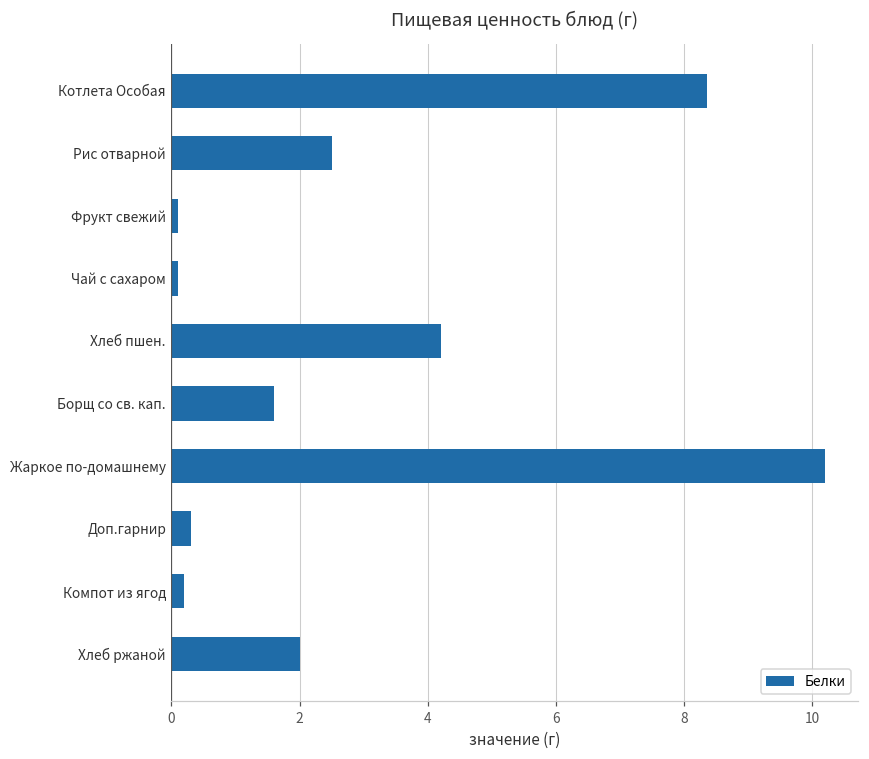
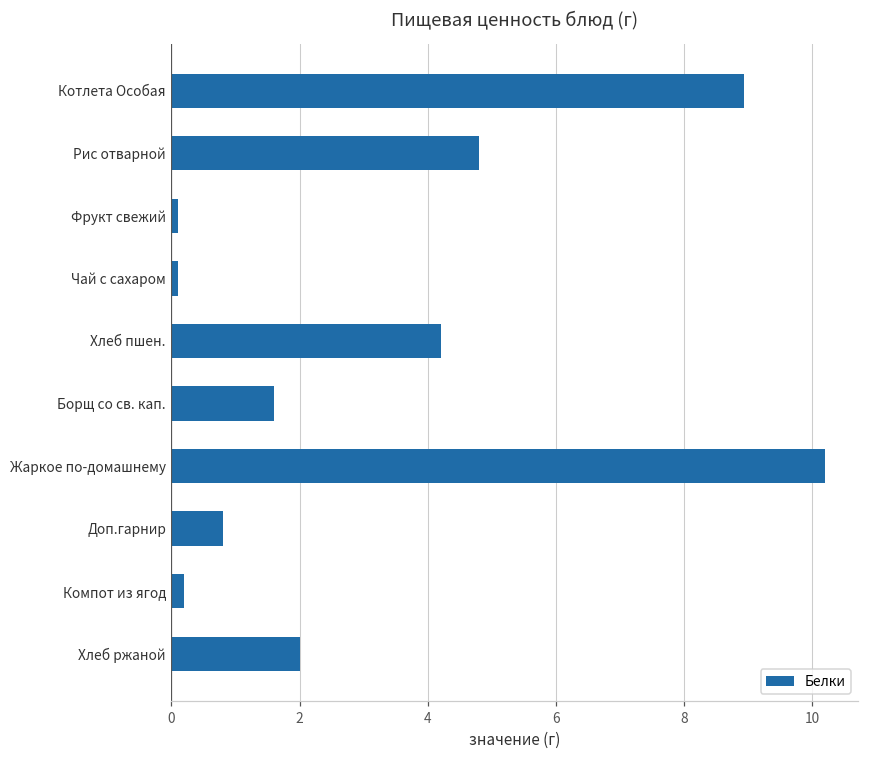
Котлета Особая: 8.4 -> 8.9
Рис отварной: 2.5 -> 4.8
Доп.гарнир: 0.3 -> 0.8
